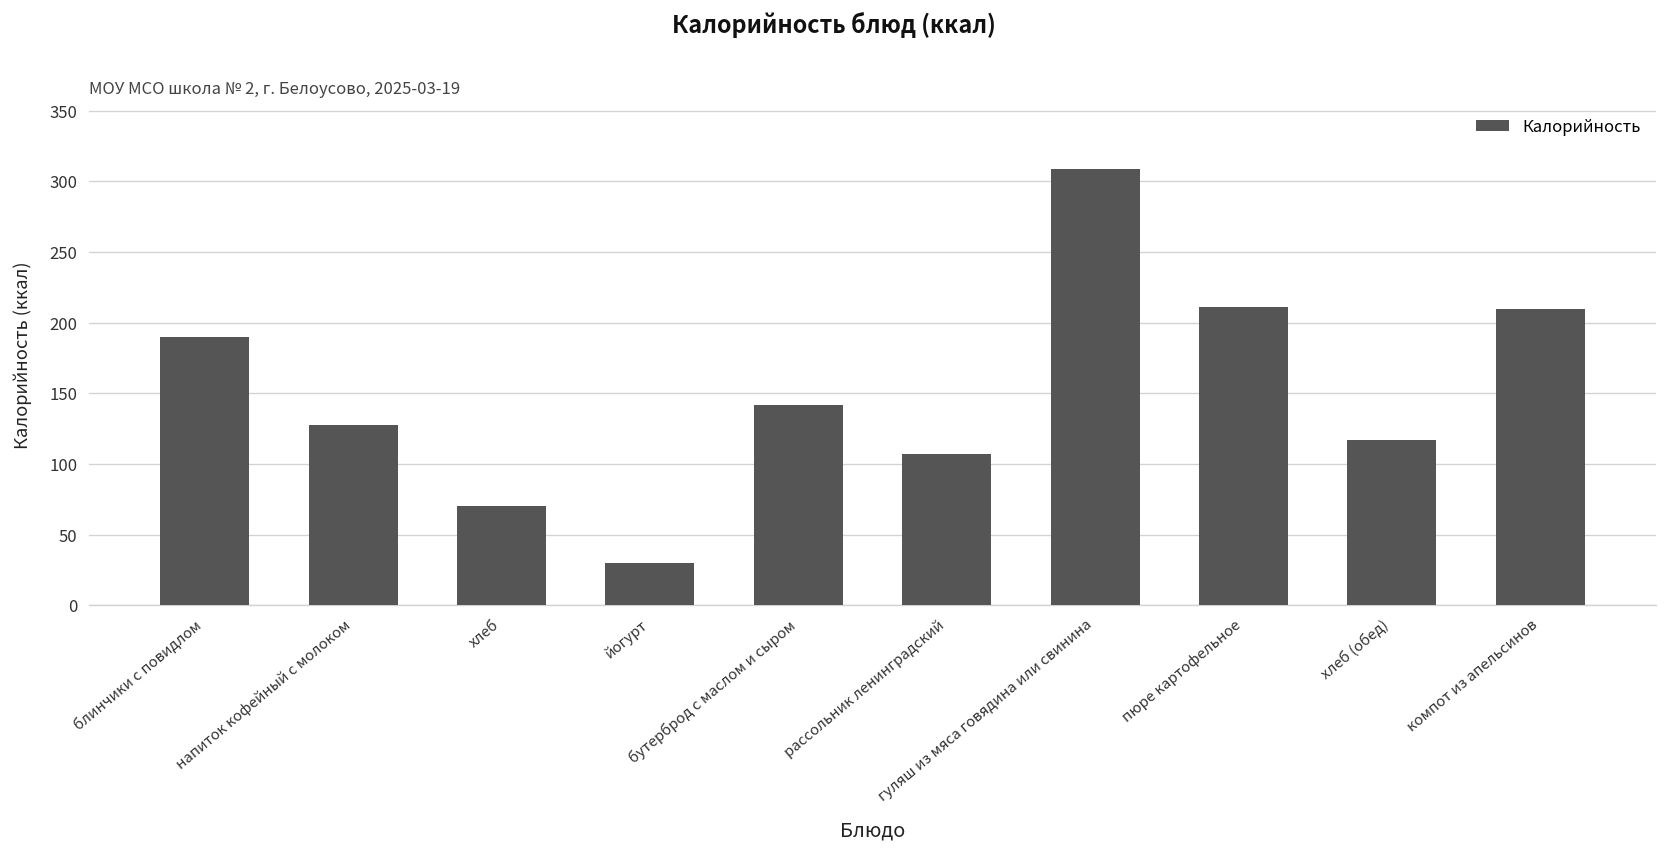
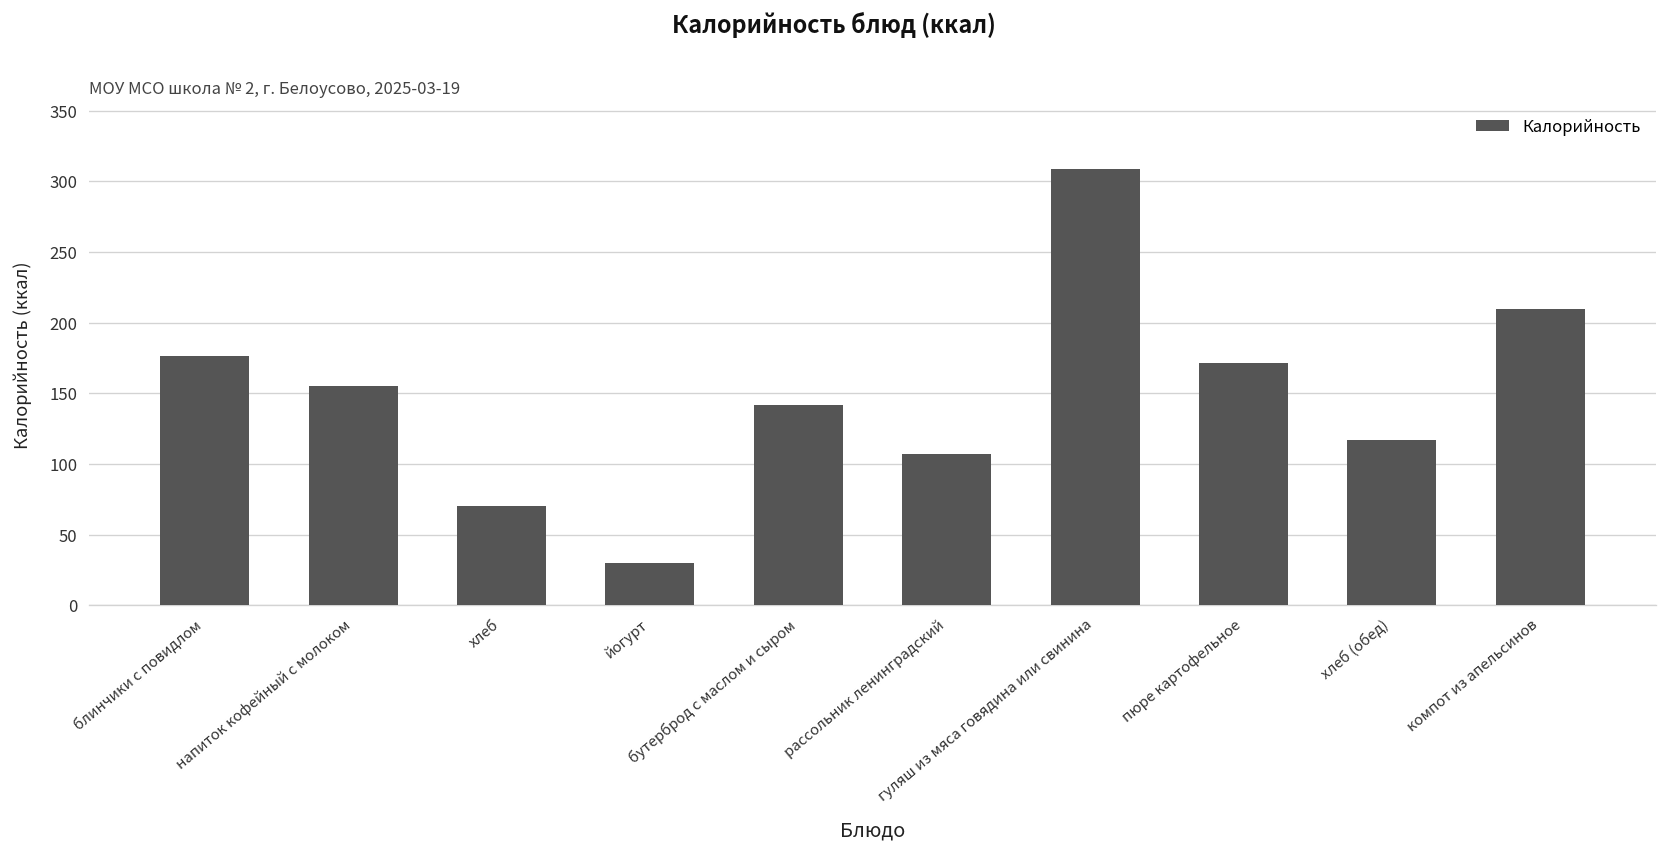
блинчики с повидлом: 190 -> 177
напиток кофейный с молоком: 128 -> 155
пюре картофельное: 211 -> 172
